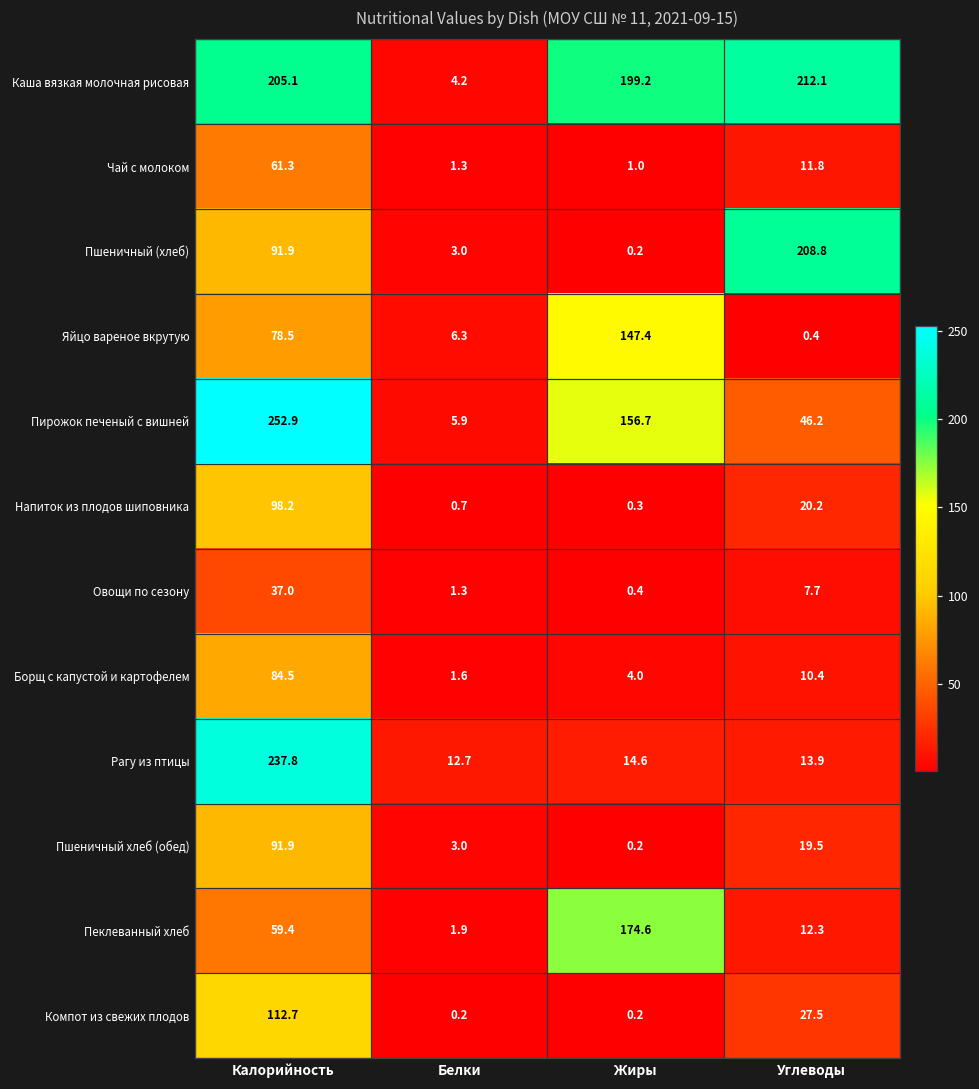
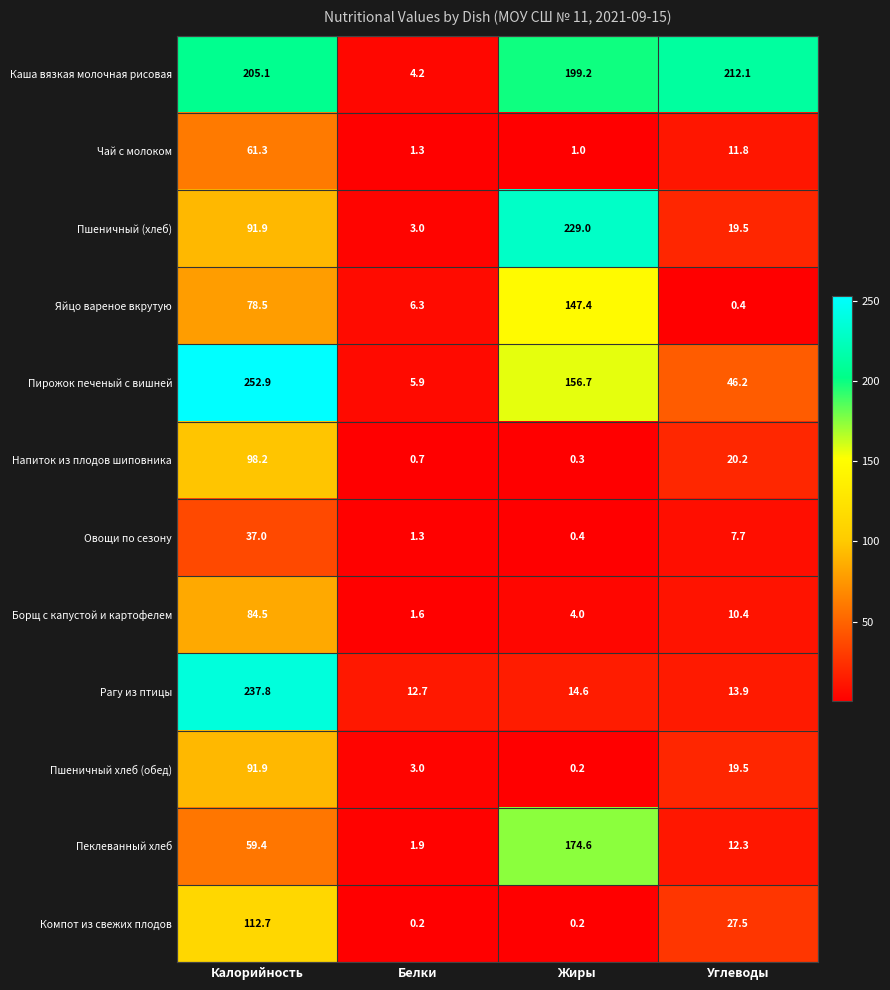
Пшеничный (хлеб), Жиры: 0.2 -> 229.0
Пшеничный (хлеб), Углеводы: 208.8 -> 19.5
